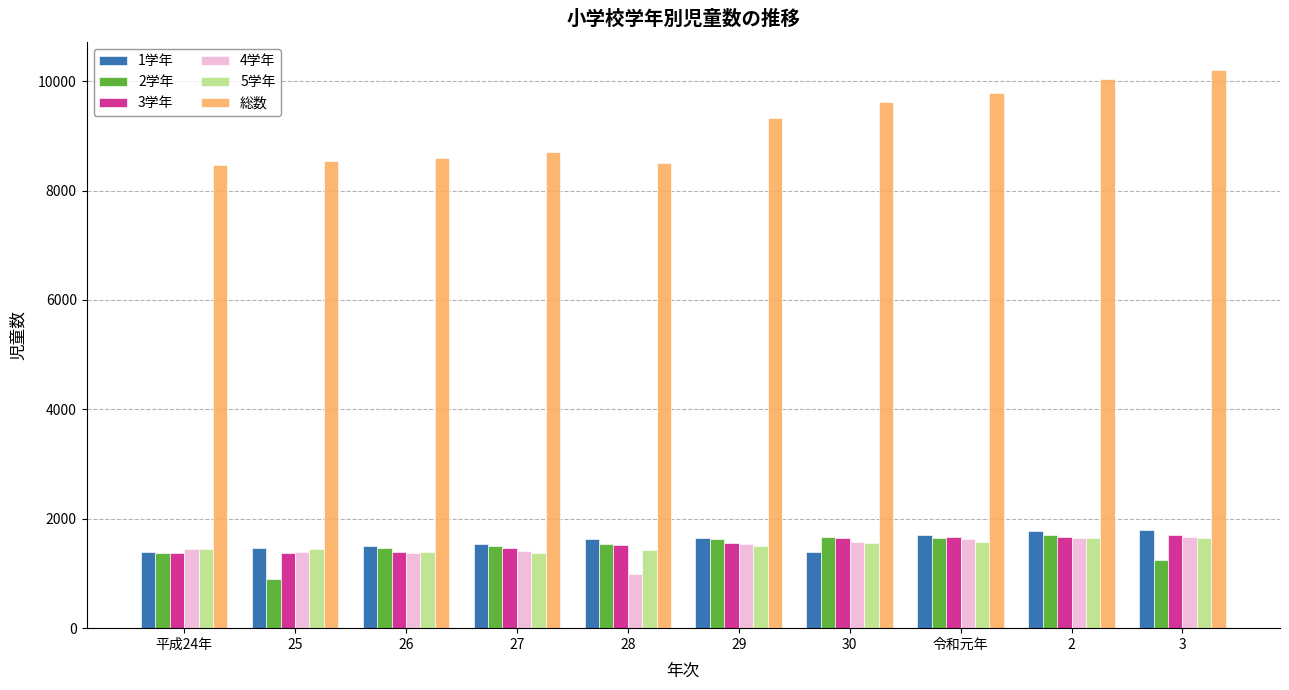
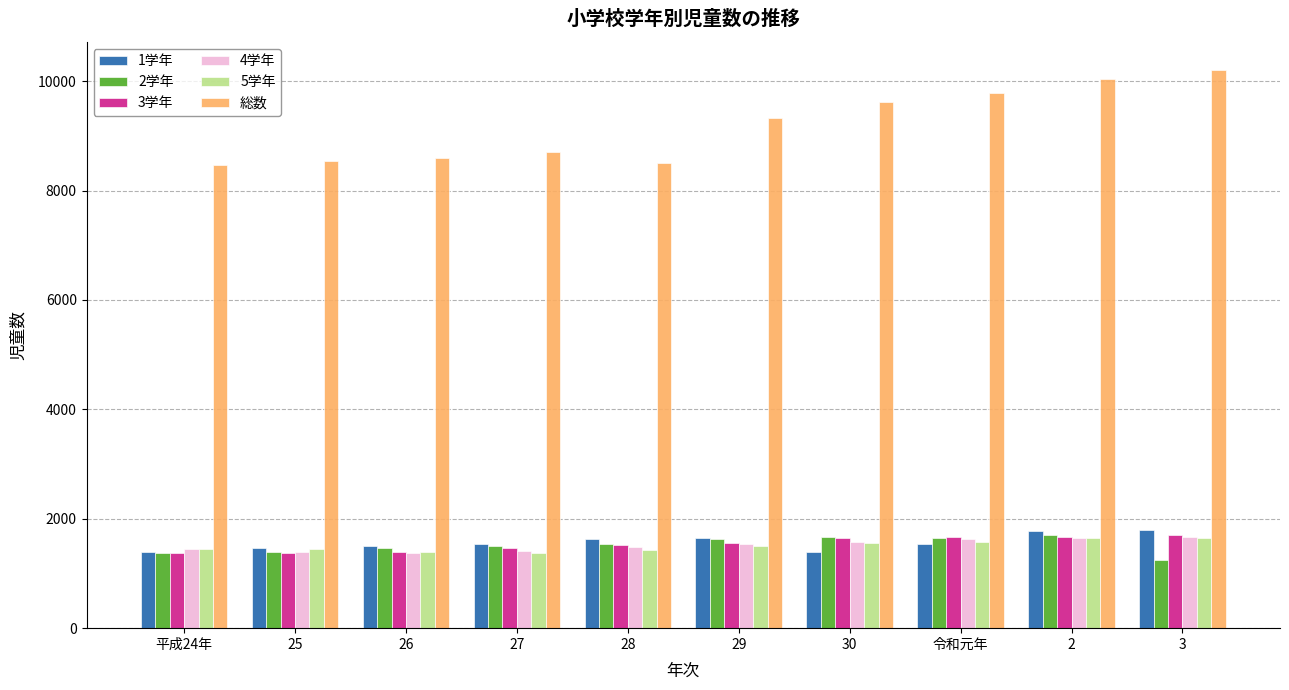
2学年, 25: 900 -> 1400
4学年, 28: 1000 -> 1500
1学年, 令和元年: 1700 -> 1500
